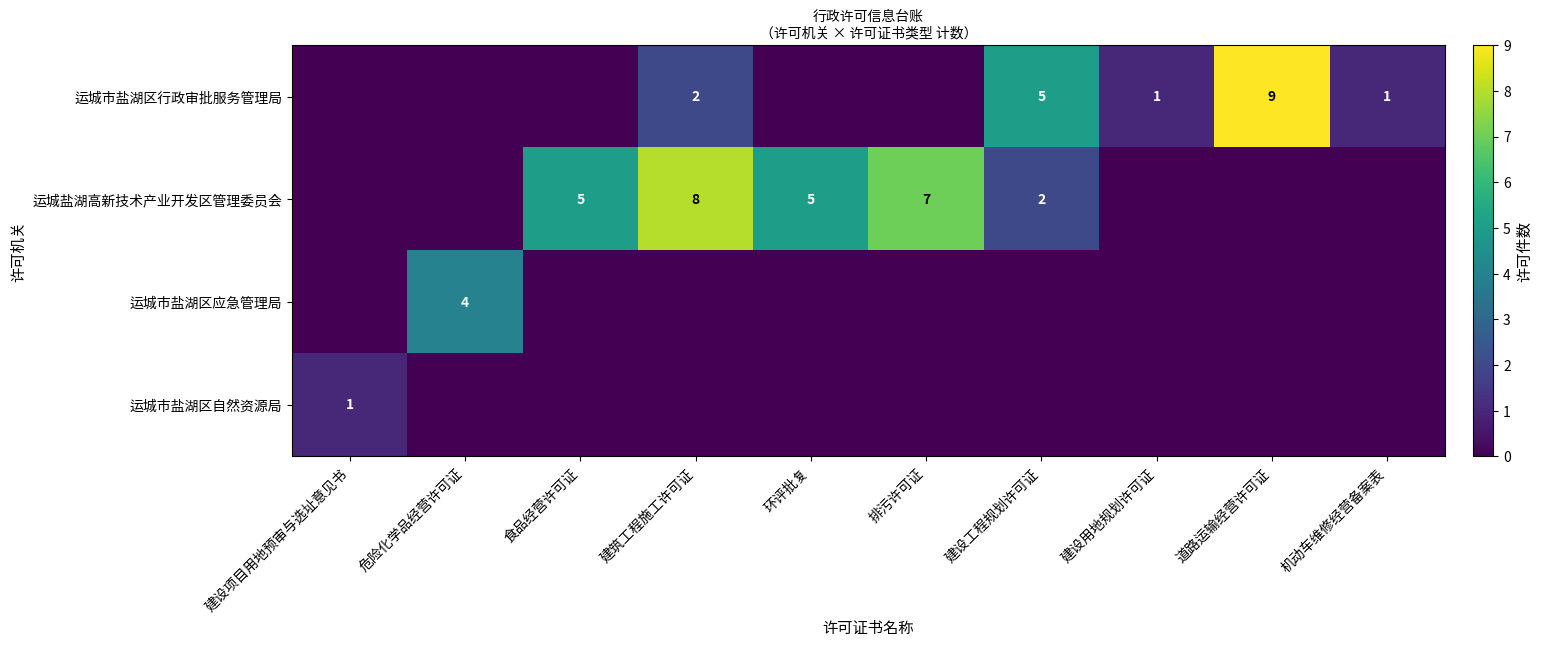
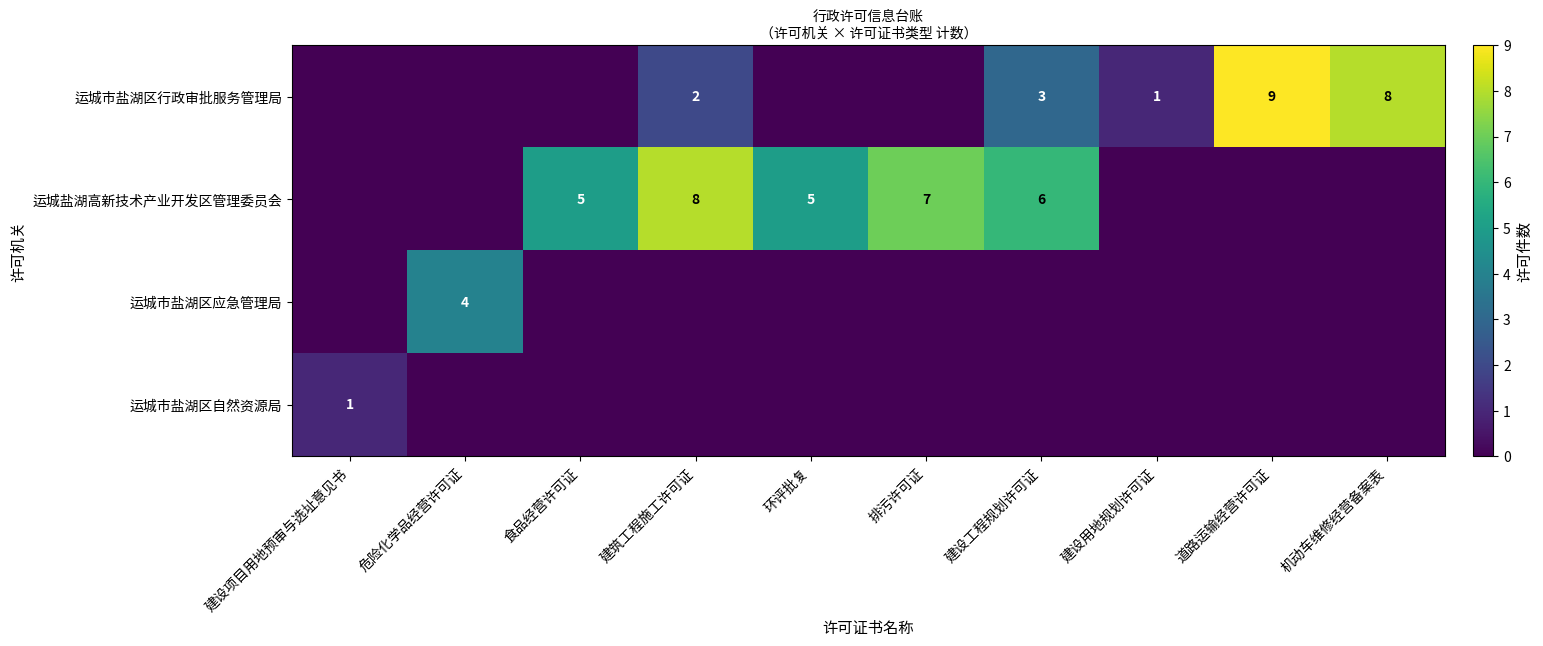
运城市盐湖区行政审批服务管理局, 建设工程规划许可证: 5 -> 3
运城市盐湖区行政审批服务管理局, 机动车维修经营备案表: 1 -> 8
运城盐湖高新技术产业开发区管理委员会, 建设工程规划许可证: 2 -> 6
